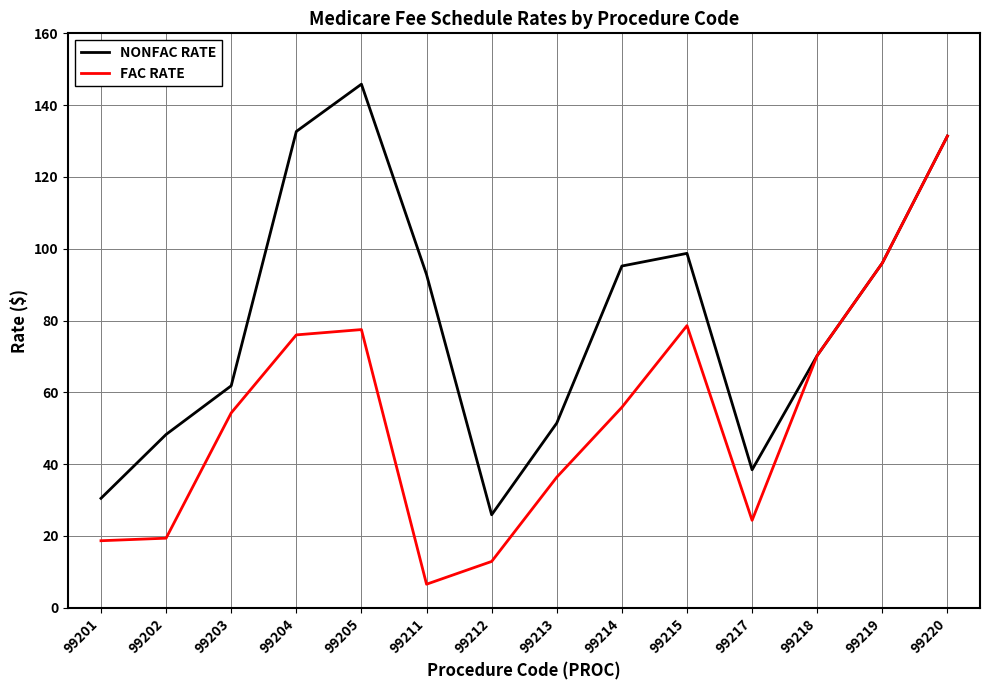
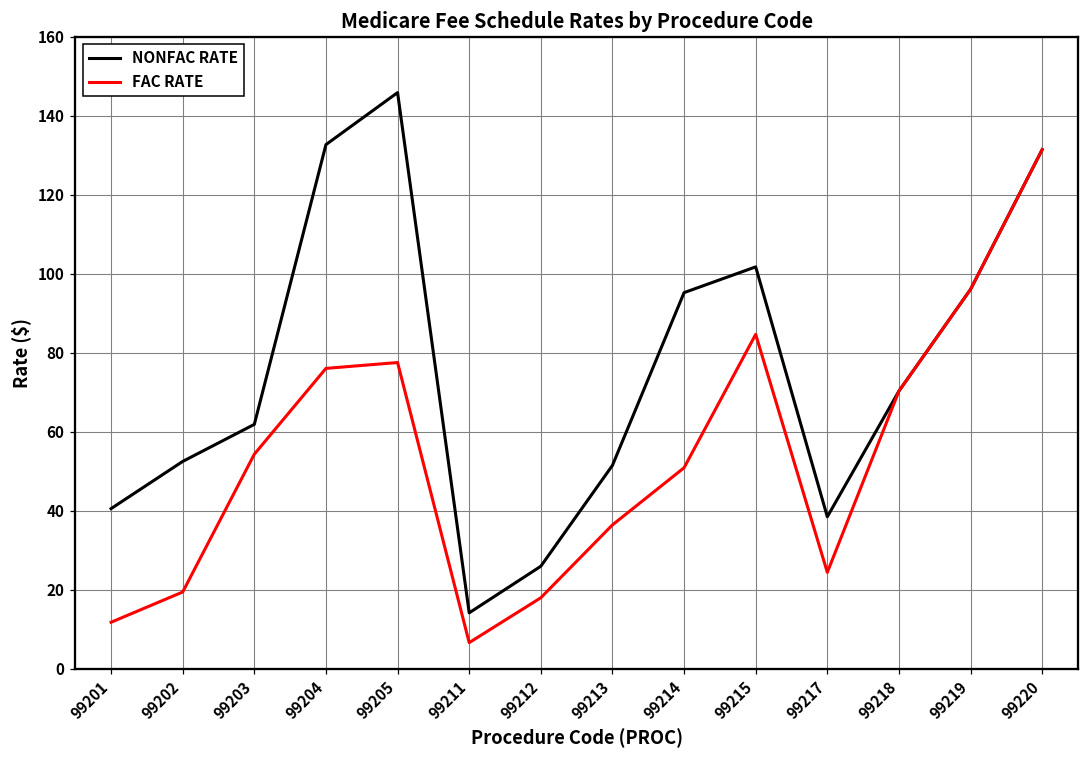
NONFAC RATE, 99201: 30 -> 41
FAC RATE, 99201: 19 -> 12
NONFAC RATE, 99202: 48 -> 52
NONFAC RATE, 99211: 93 -> 14
FAC RATE, 99212: 13 -> 18
FAC RATE, 99214: 56 -> 51
NONFAC RATE, 99215: 99 -> 102
FAC RATE, 99215: 79 -> 85
